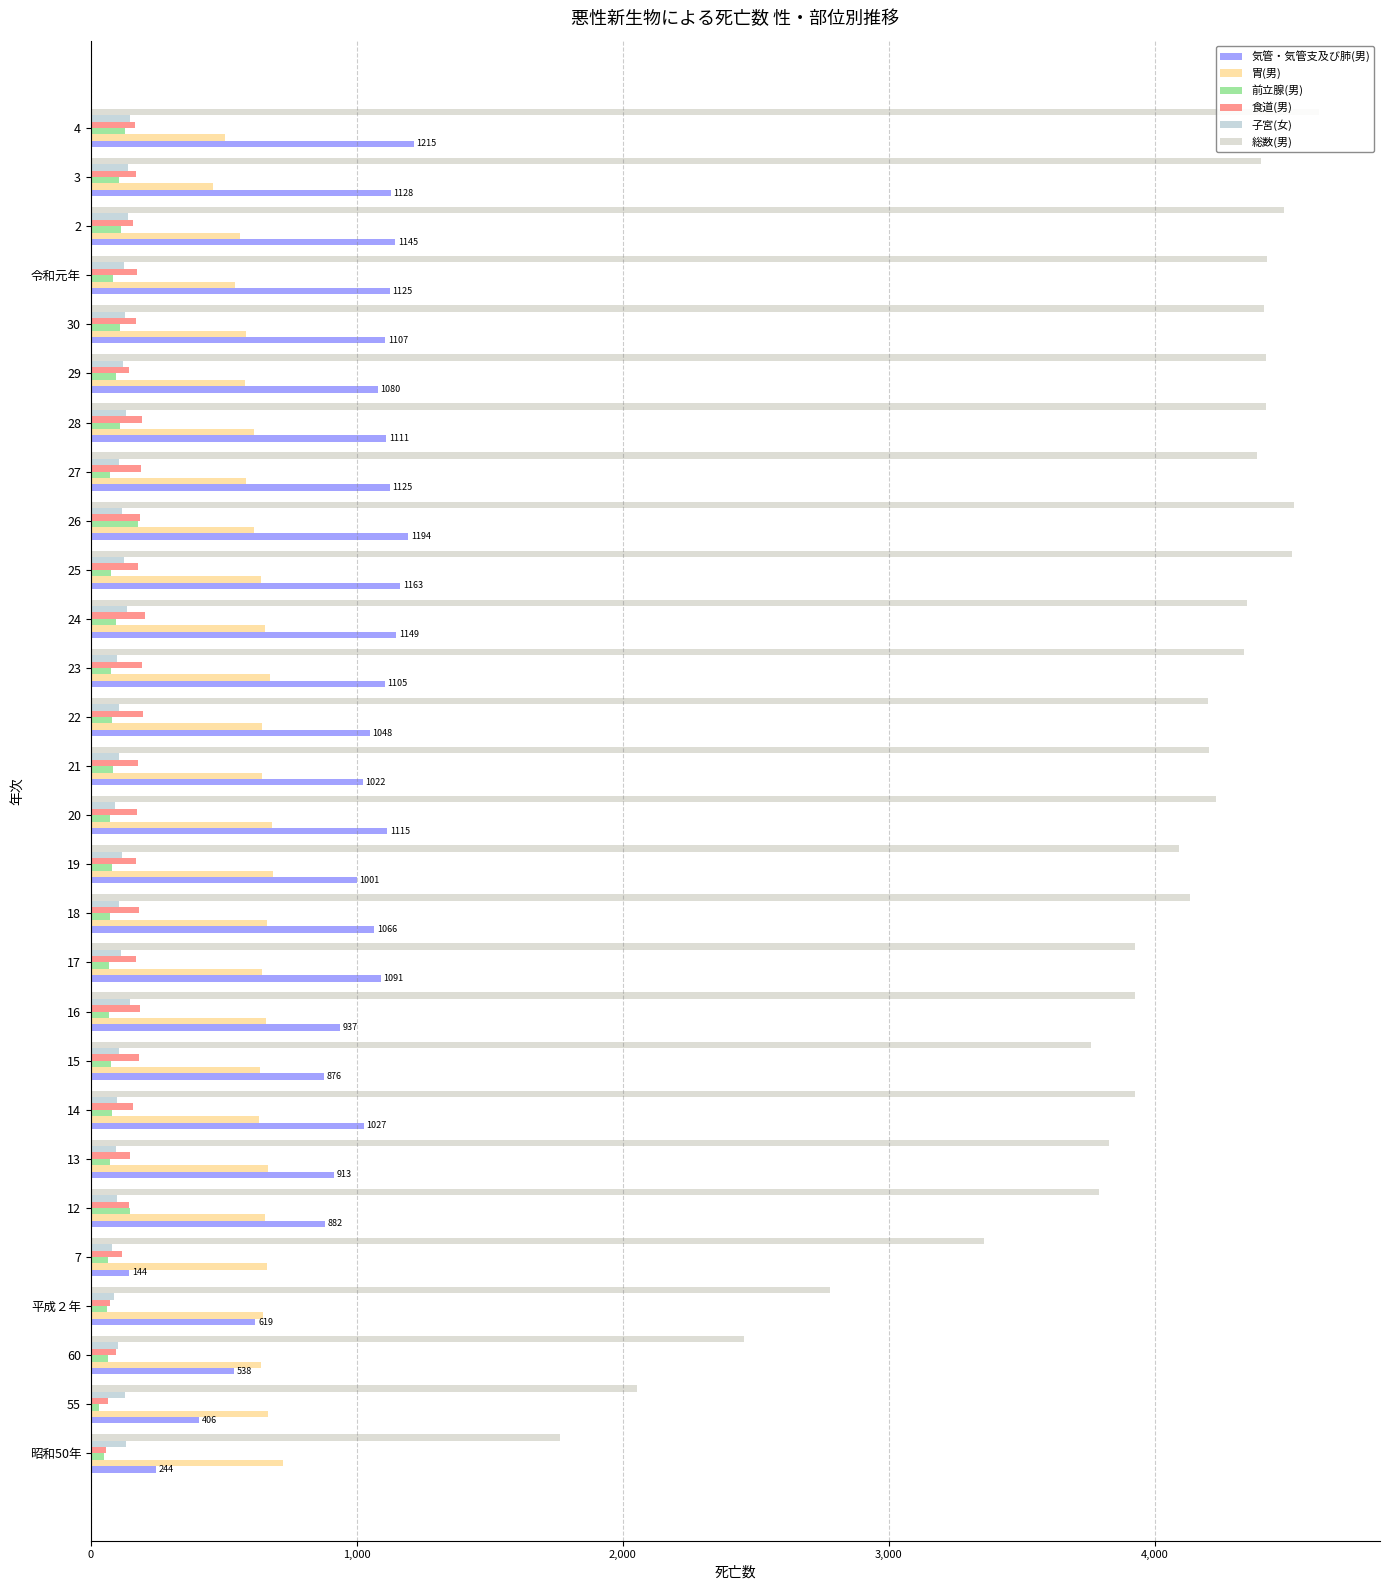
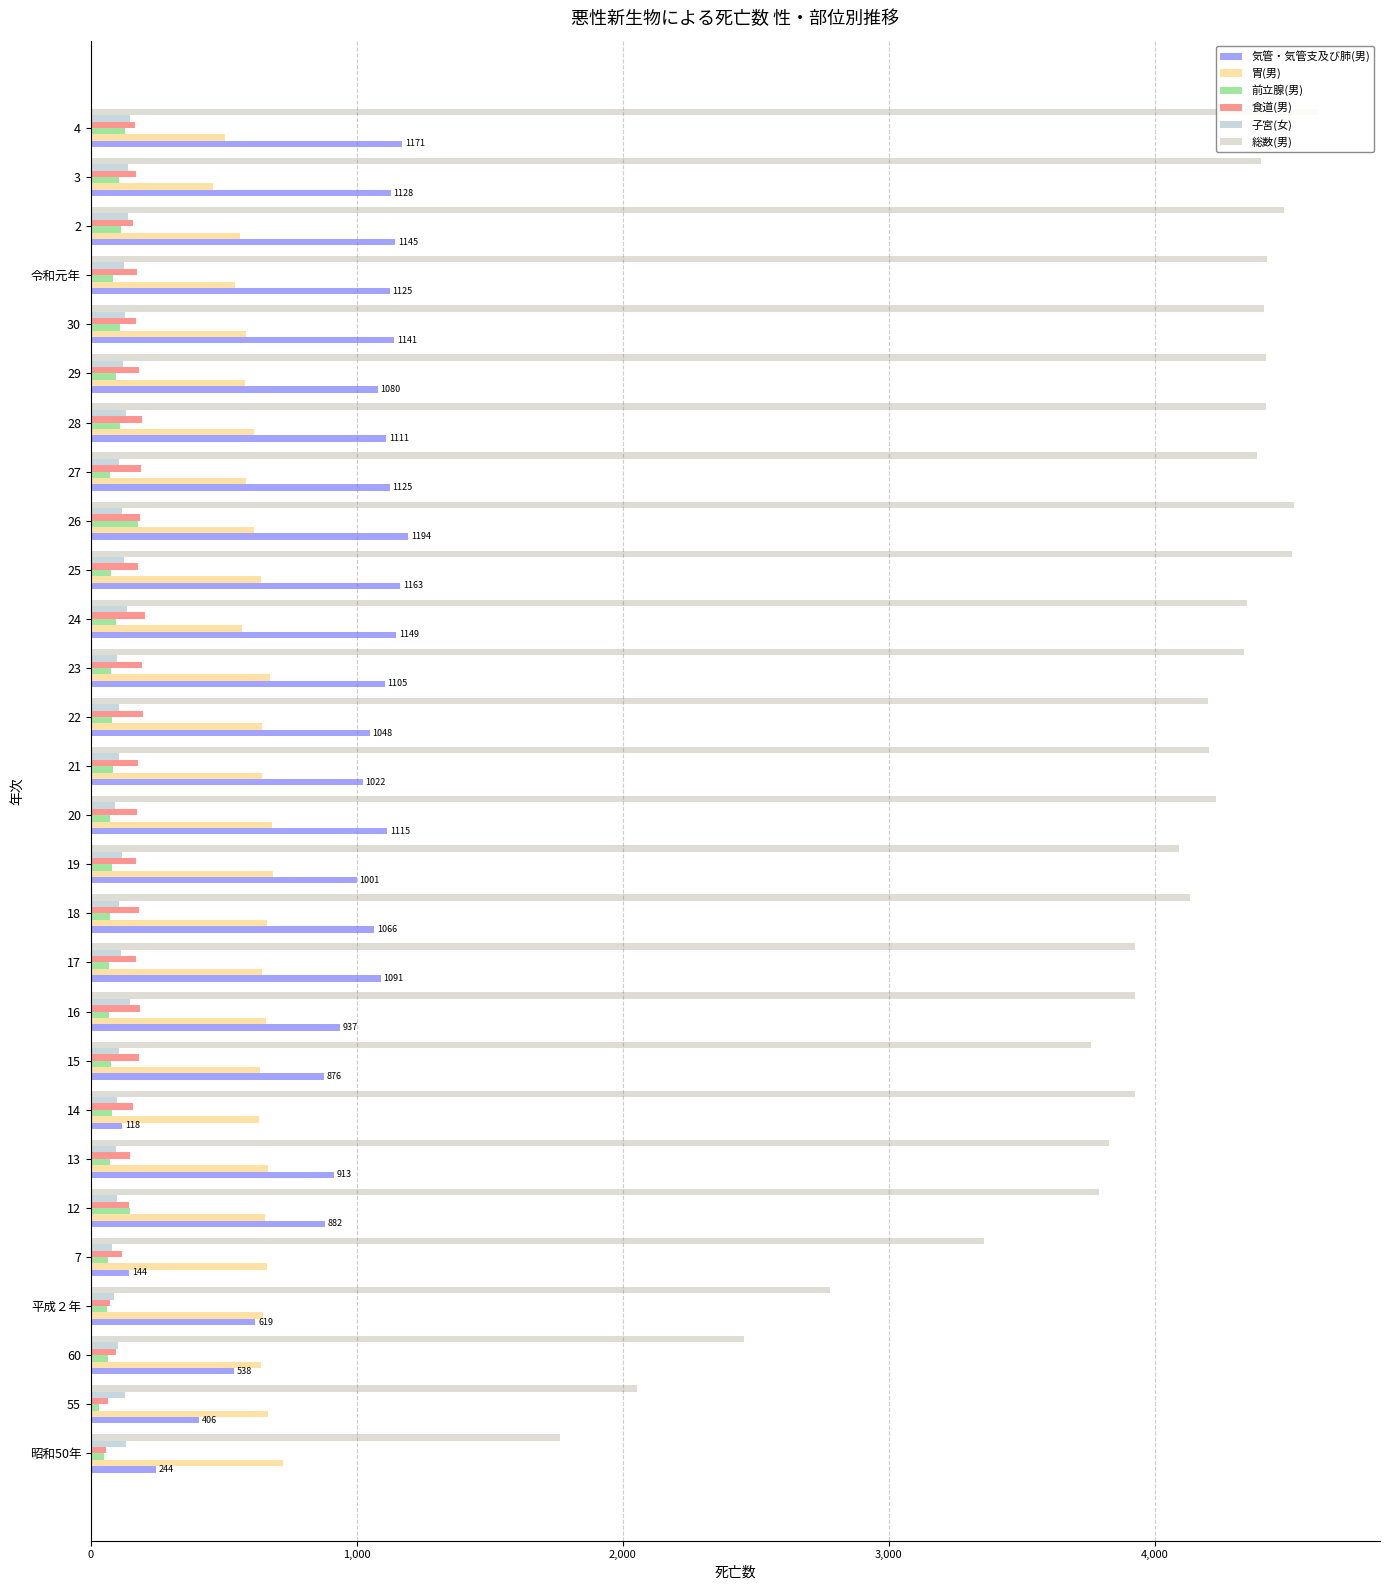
気管・気管支及び肺(男), 4: 1215 -> 1171
気管・気管支及び肺(男), 30: 1107 -> 1141
食道(男), 29: 140 -> 180
胃(男), 24: 660 -> 570
気管・気管支及び肺(男), 14: 1027 -> 118
